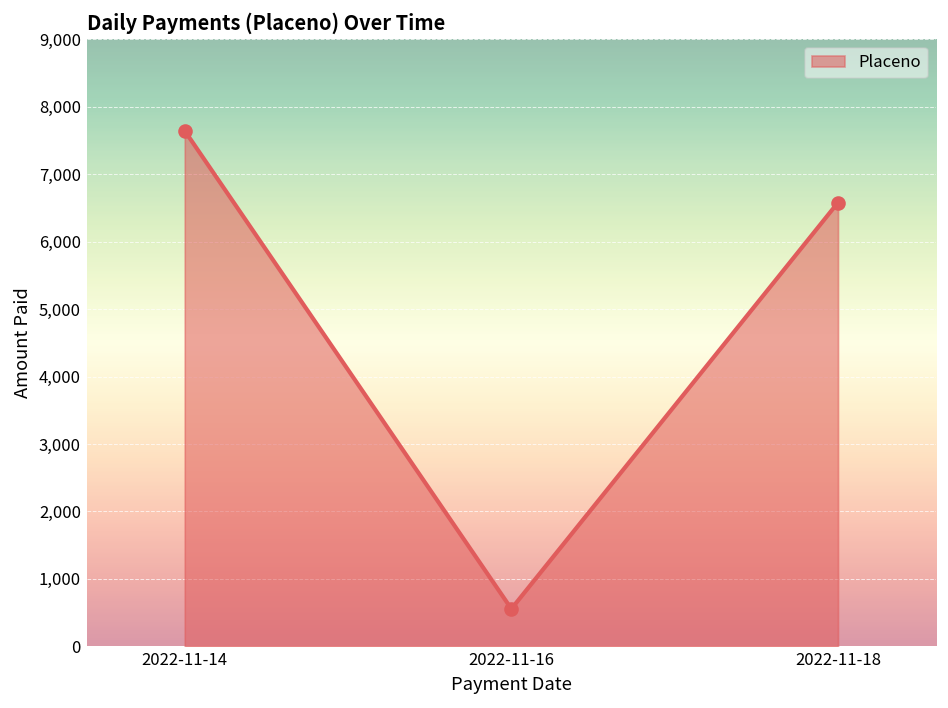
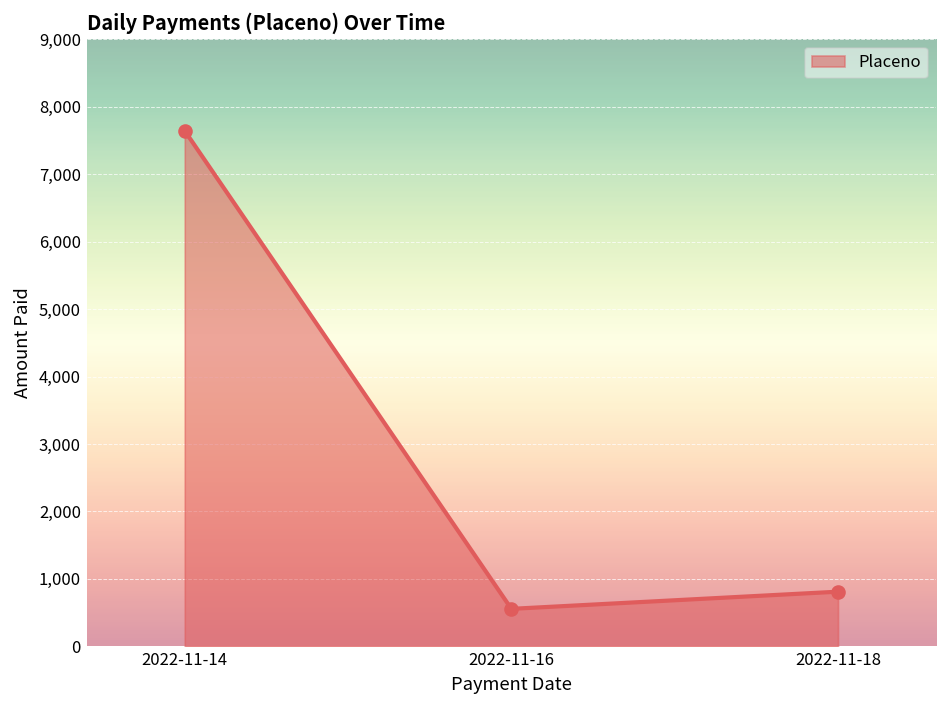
2022-11-18: 6,600 -> 800
